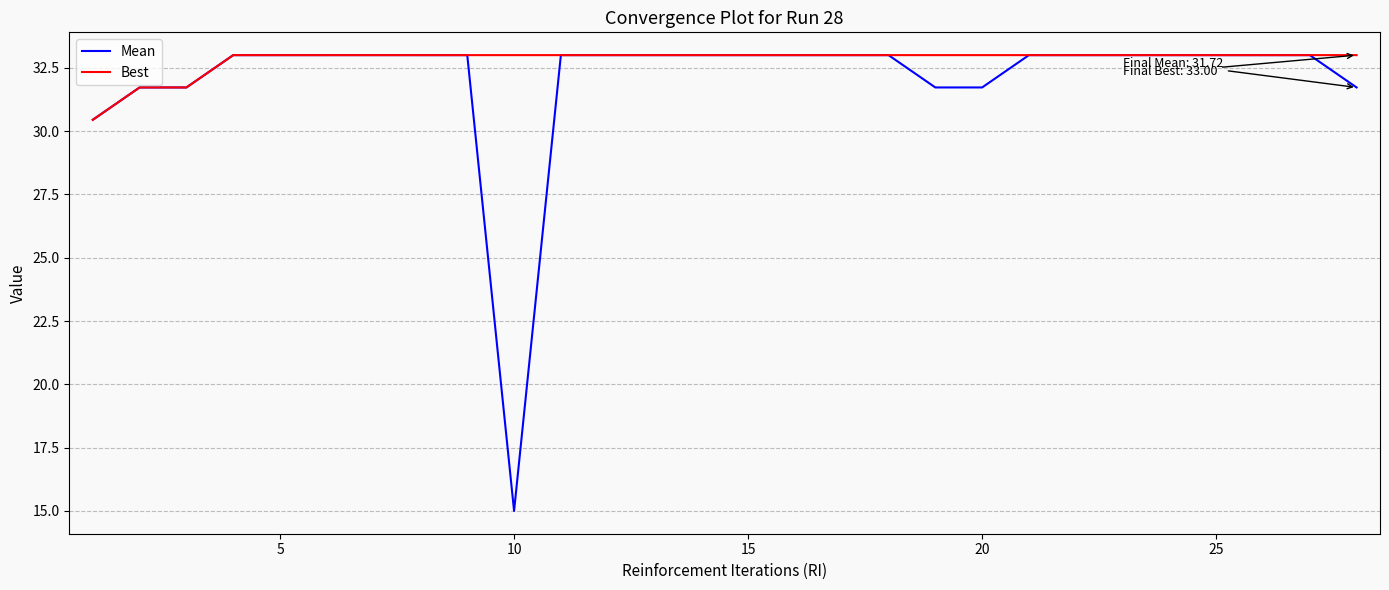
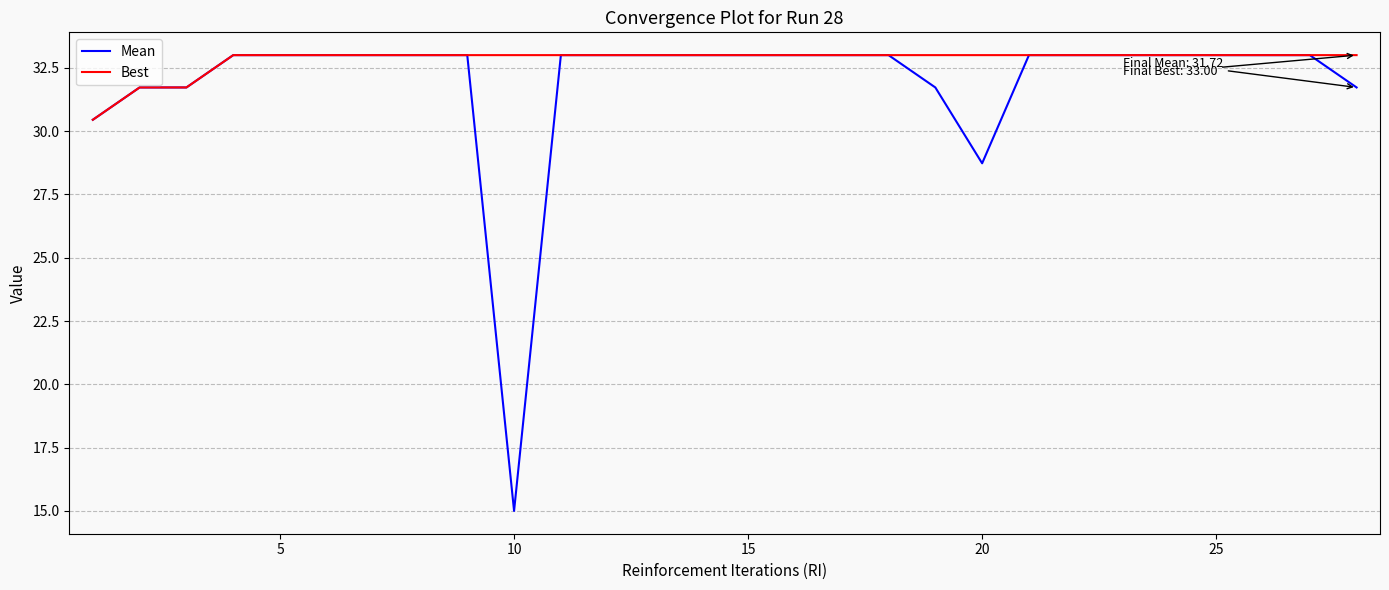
Mean, 20: 31.7 -> 28.7
